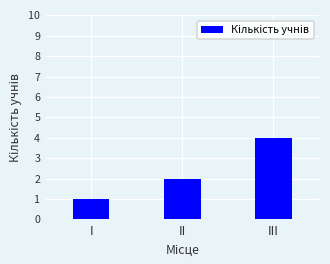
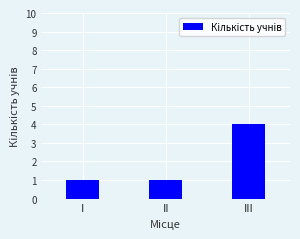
ІІ: 2 -> 1
